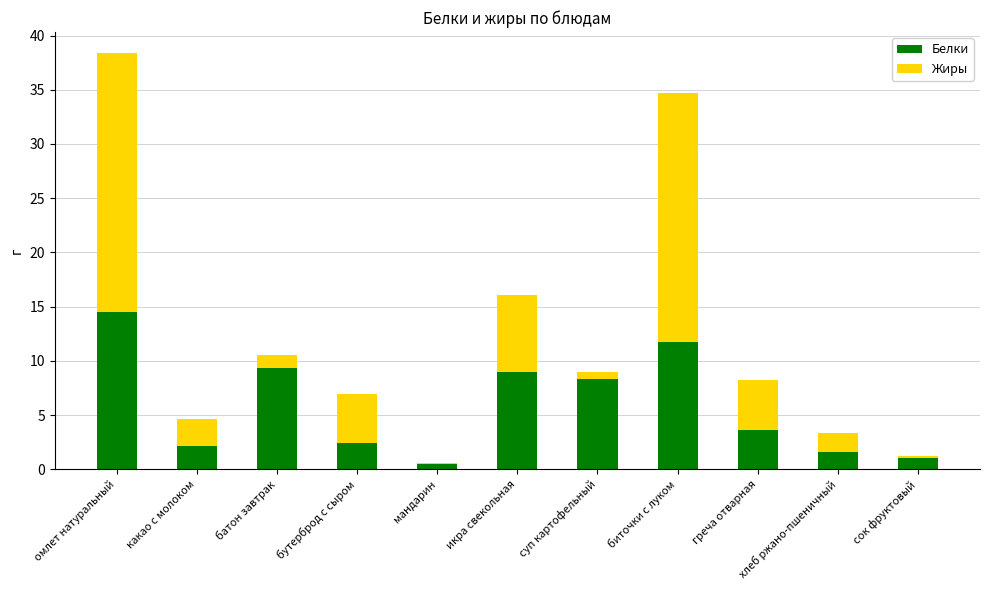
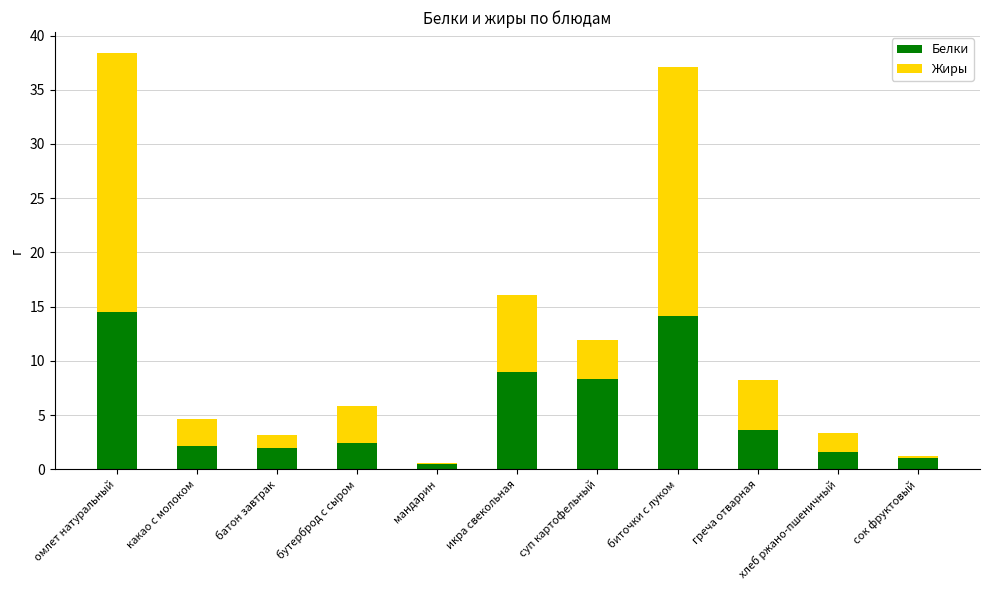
Белки, батон завтрак: 9.3 -> 2.0
Жиры, бутерброд с сыром: 4.5 -> 3.4
Жиры, суп картофельный: 0.7 -> 3.6
Белки, биточки с луком: 11.7 -> 14.1
